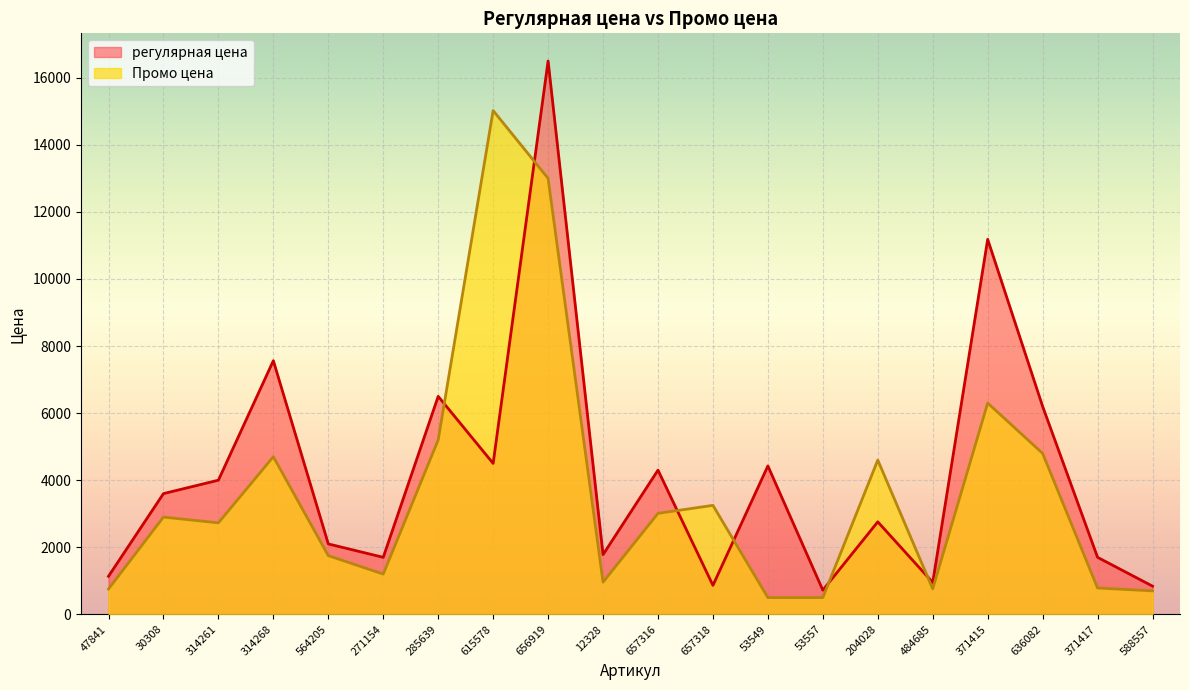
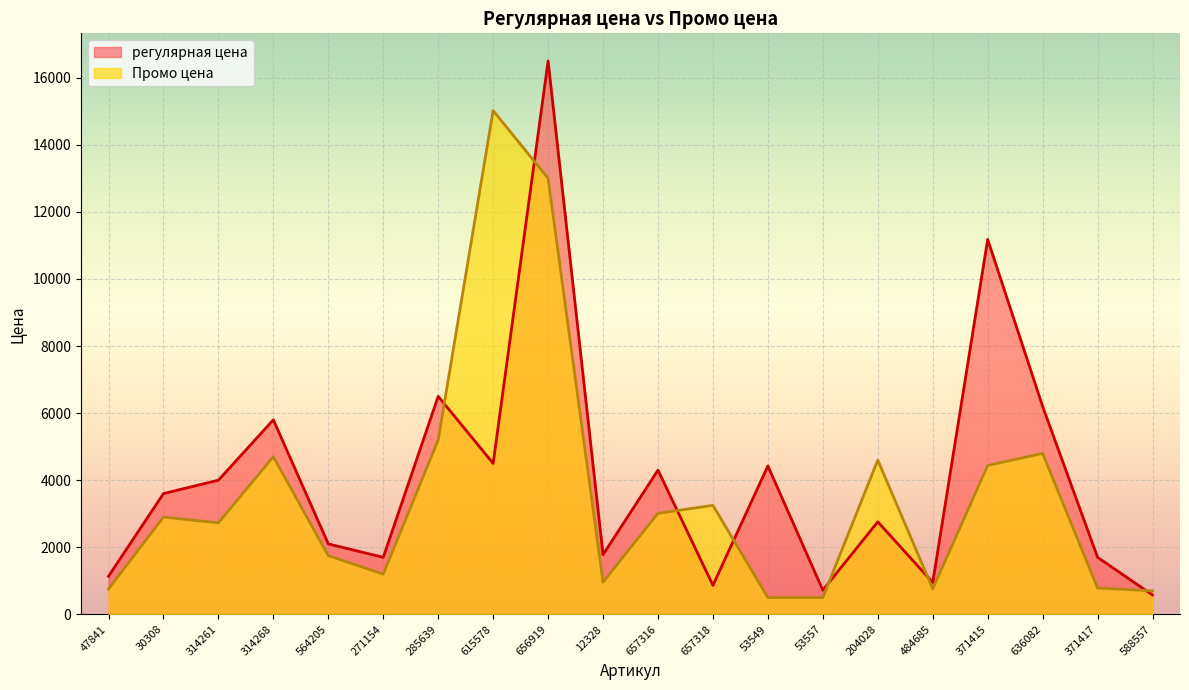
регулярная цена, 314268: 7600 -> 5800
Промо цена, 371415: 6300 -> 4400
регулярная цена, 588557: 800 -> 600
